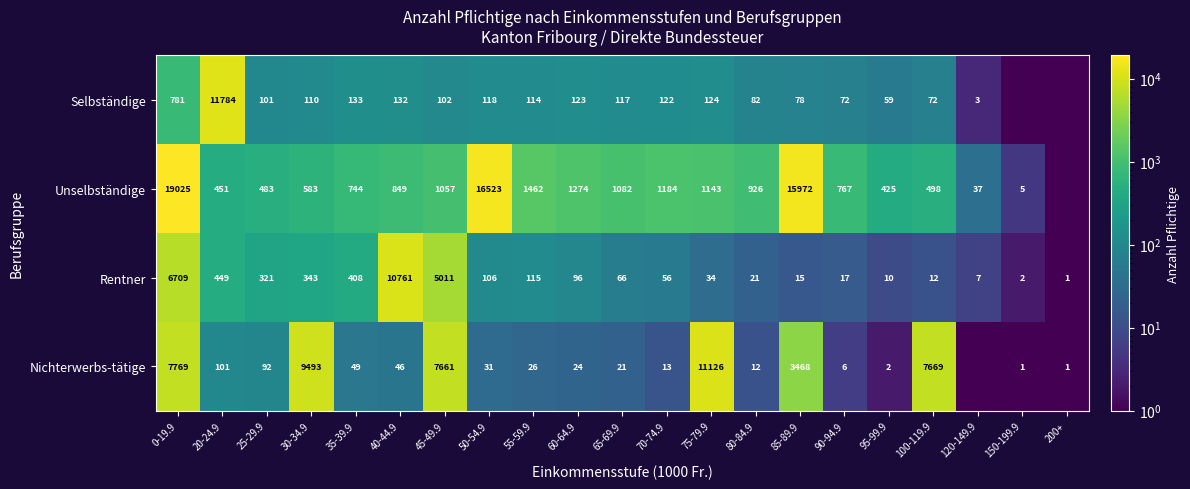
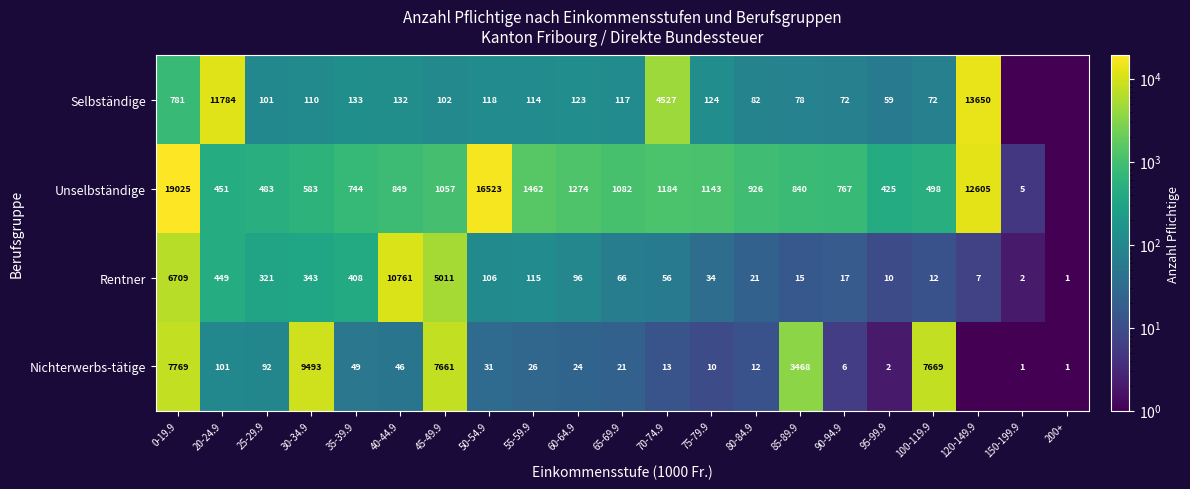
Selbständige, 70-74.9: 122 -> 4527
Selbständige, 120-149.9: 3 -> 13650
Unselbständige, 85-89.9: 15972 -> 840
Unselbständige, 120-149.9: 37 -> 12605
Nichterwerbs-tätige, 75-79.9: 11126 -> 10
